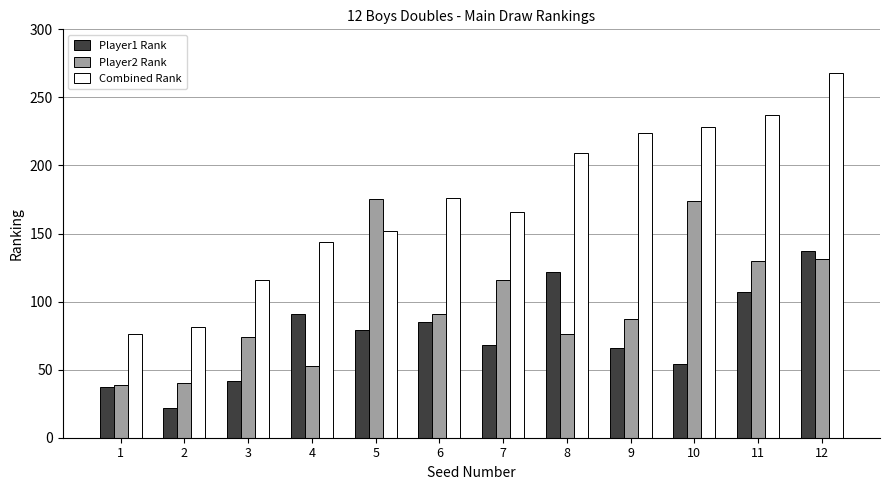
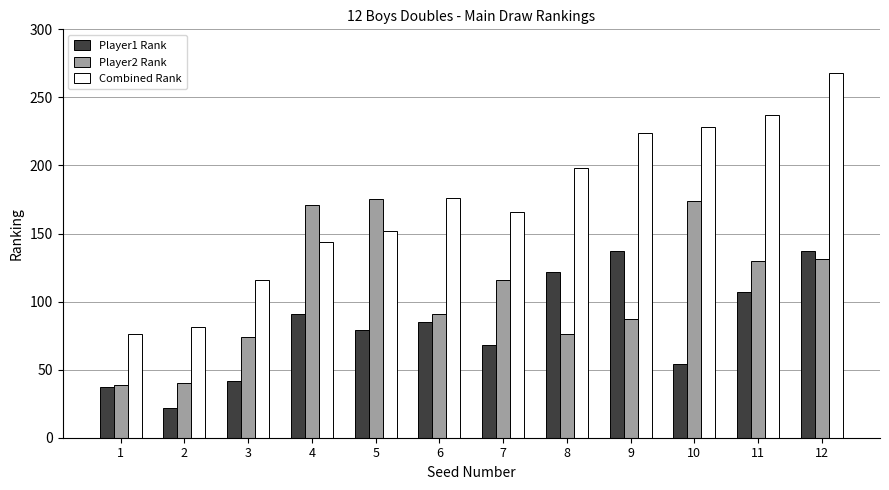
Player2 Rank, 4: 53 -> 171
Combined Rank, 8: 209 -> 198
Player1 Rank, 9: 66 -> 137
